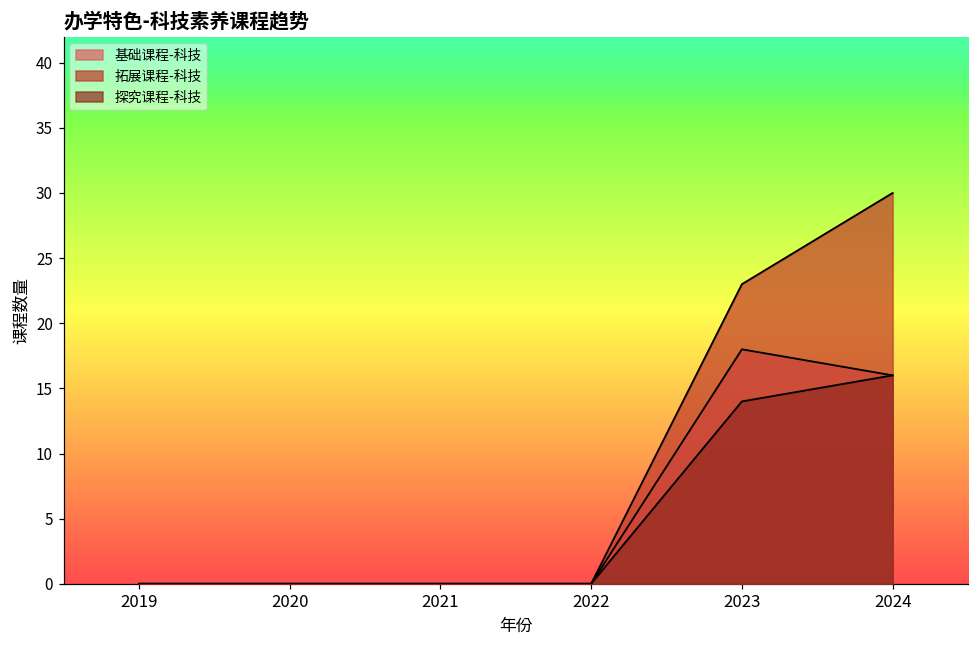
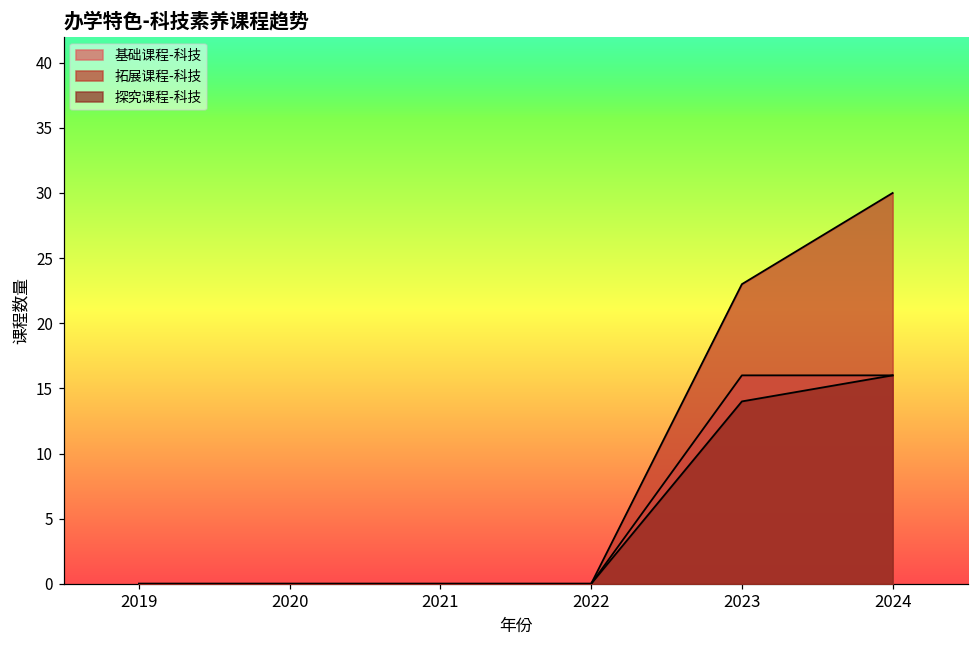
基础课程-科技, 2023: 18 -> 16
